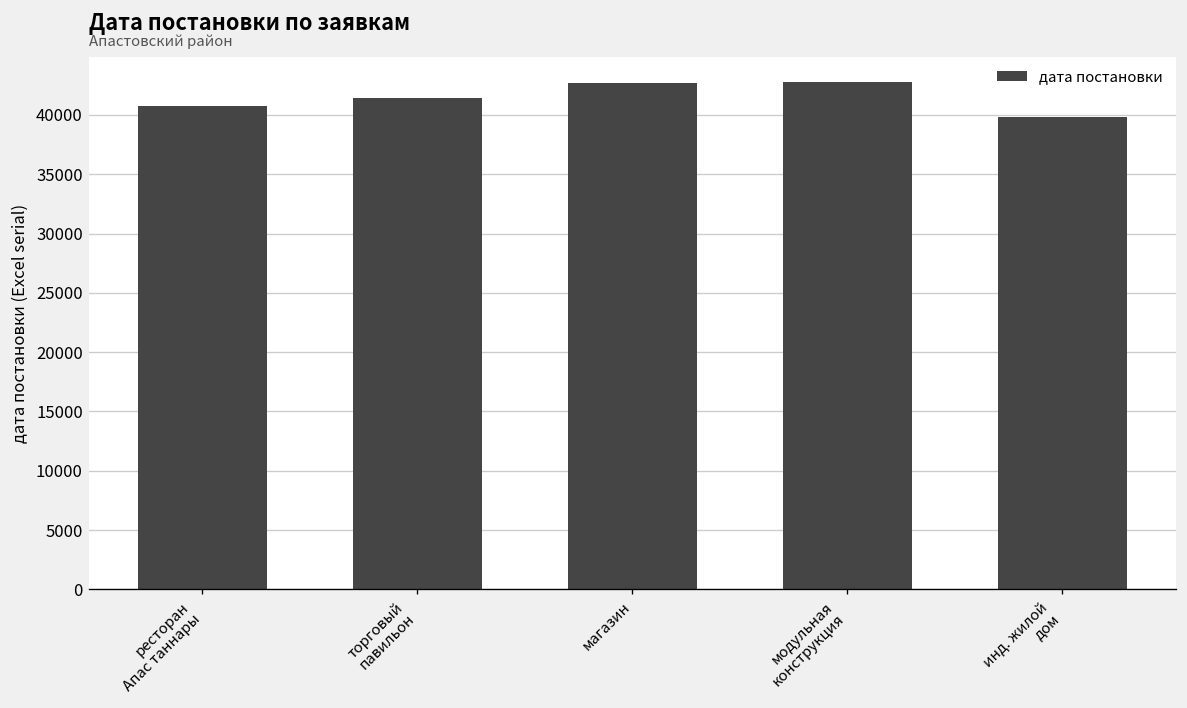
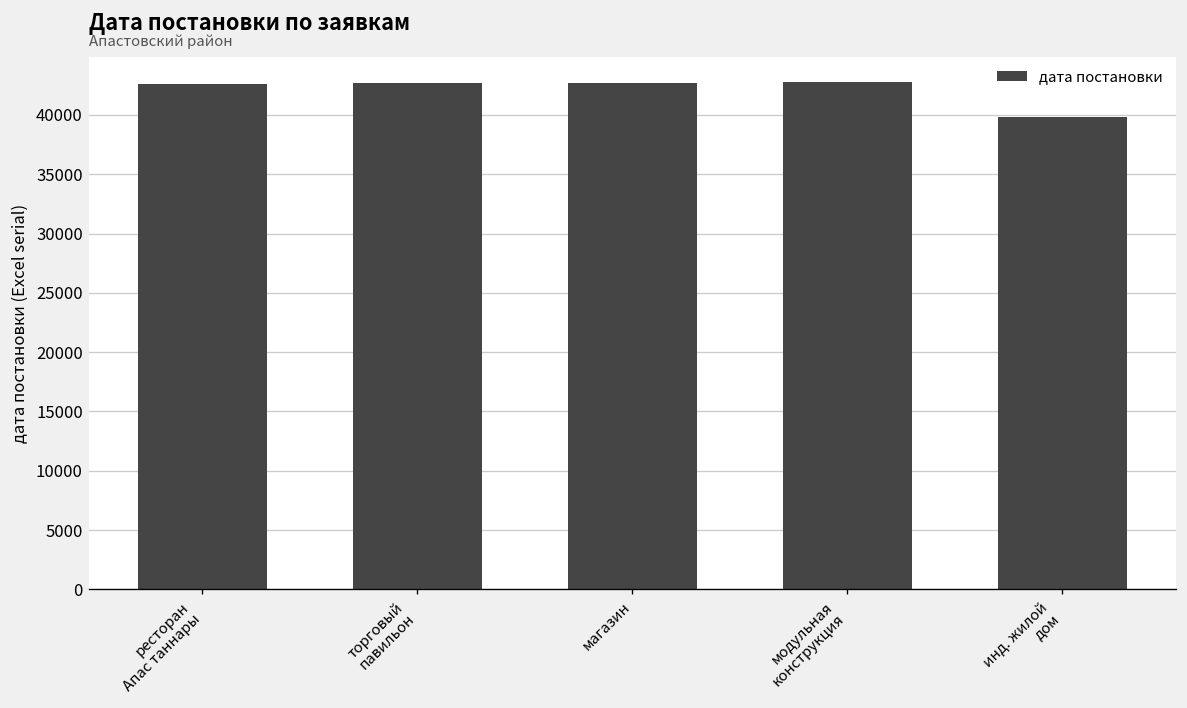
ресторан Апас таннары: 41000 -> 43000
торговый павильон: 41000 -> 43000
